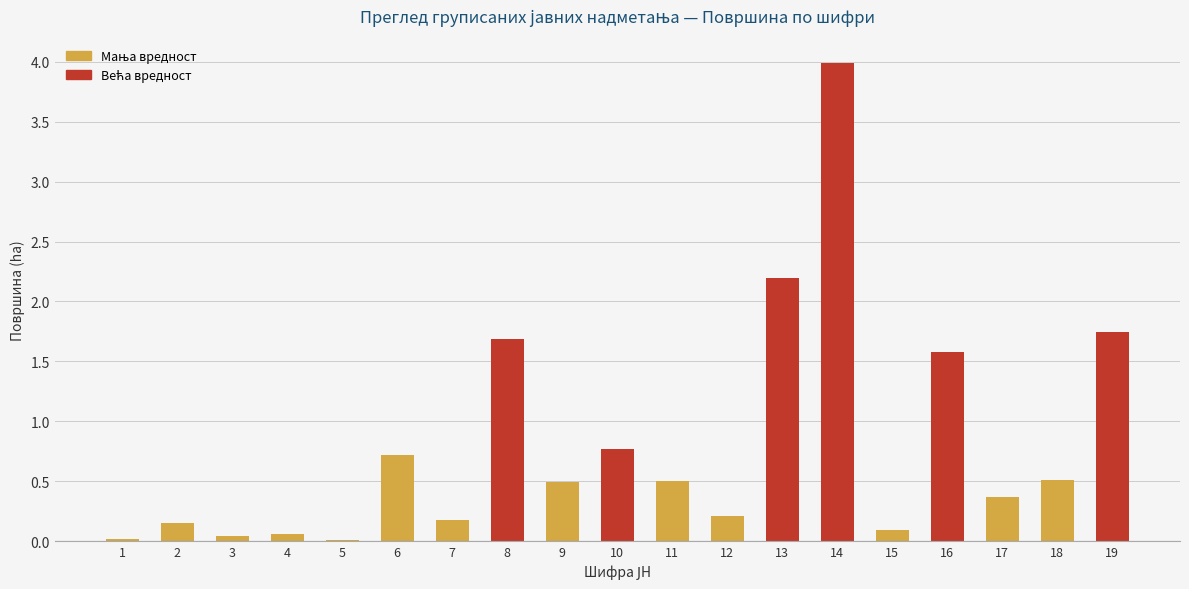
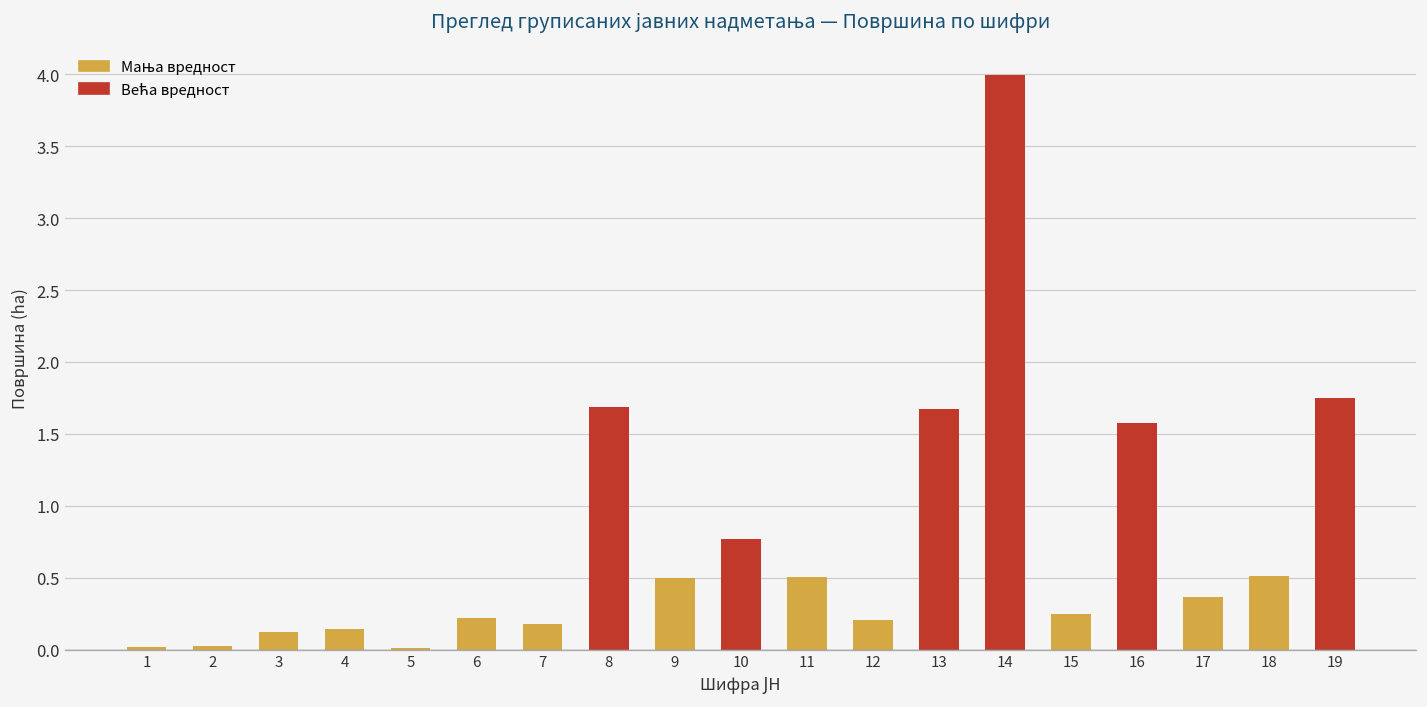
2: 0.15 -> 0.03
3: 0.04 -> 0.12
4: 0.06 -> 0.14
6: 0.72 -> 0.22
13: 2.20 -> 1.67
15: 0.10 -> 0.25
